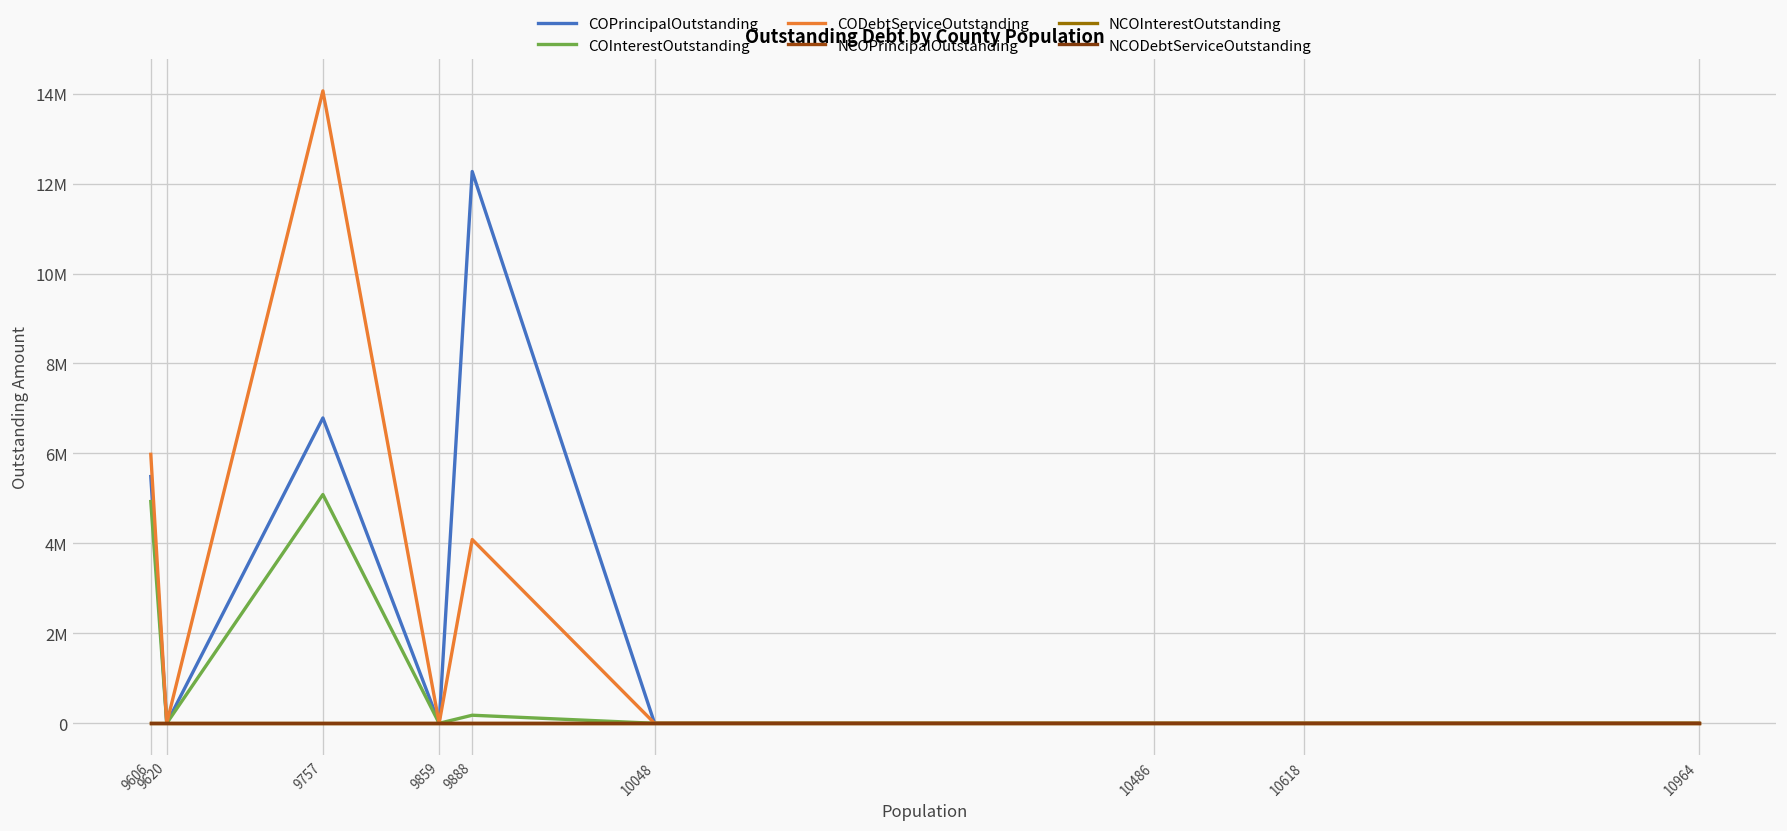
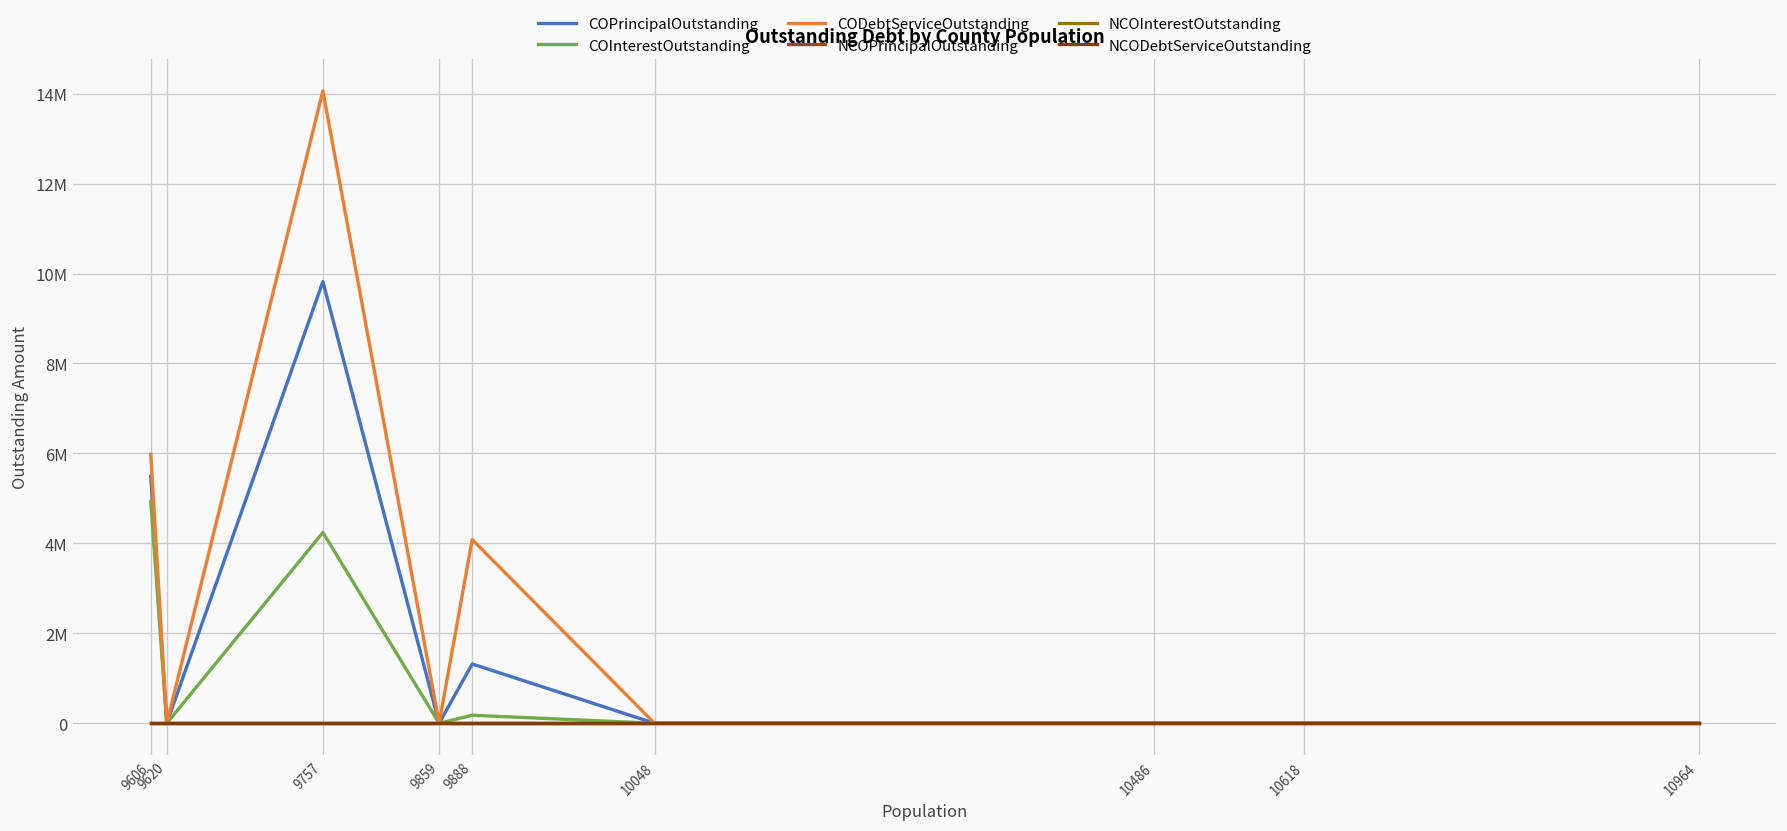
COPrincipalOutstanding, 9757: 6800000 -> 9800000
COInterestOutstanding, 9757: 5100000 -> 4200000
COPrincipalOutstanding, 9888: 12300000 -> 1300000
